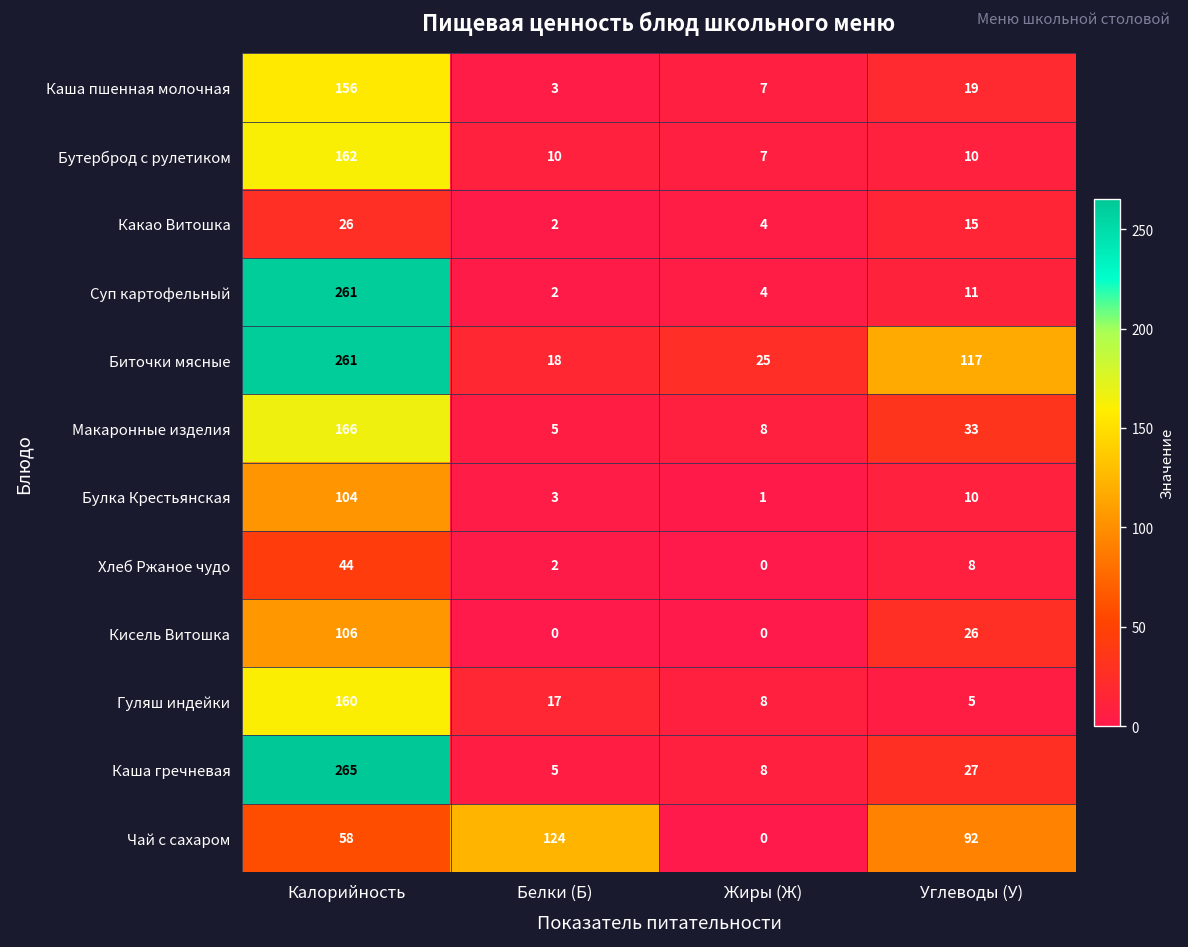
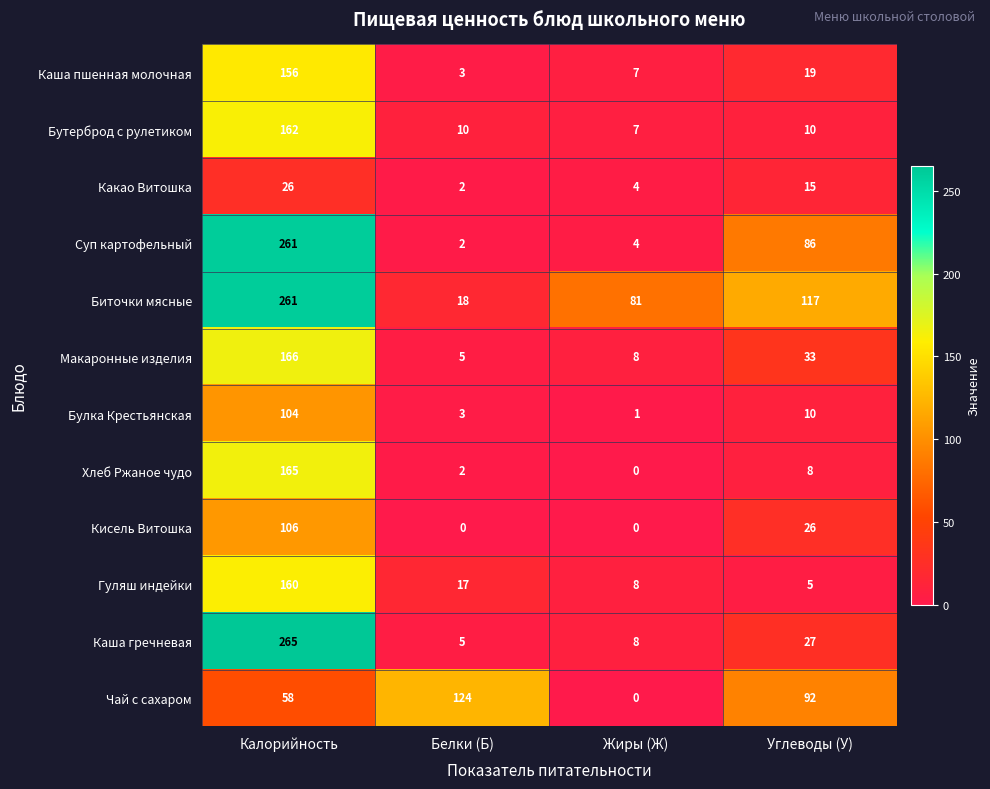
Суп картофельный, Углеводы (У): 11 -> 86
Биточки мясные, Жиры (Ж): 25 -> 81
Хлеб Ржаное чудо, Калорийность: 44 -> 165
